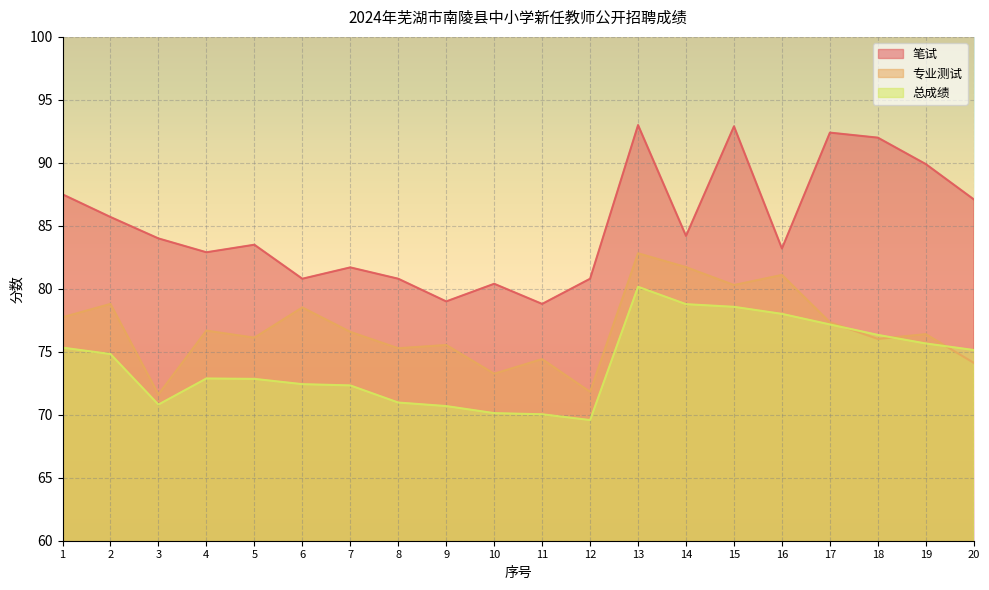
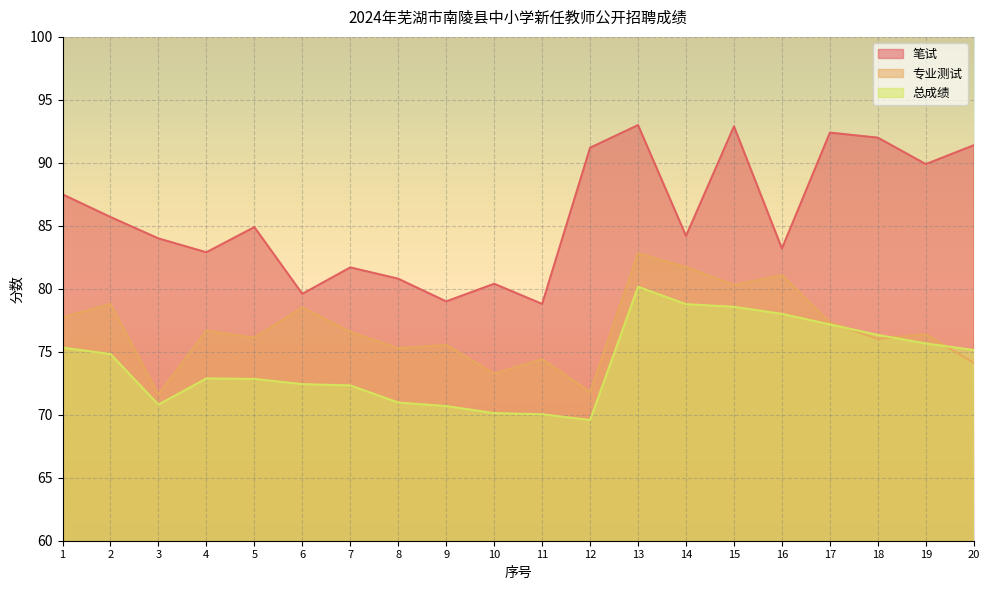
笔试, 5: 83.5 -> 84.9
笔试, 6: 80.8 -> 79.6
笔试, 12: 80.8 -> 91.2
笔试, 20: 87.1 -> 91.4
